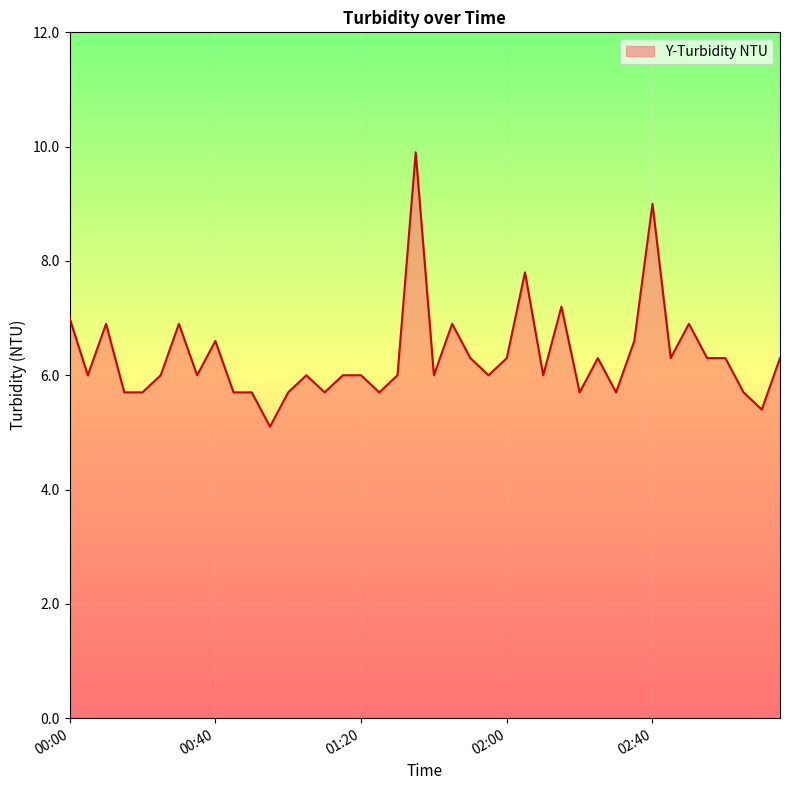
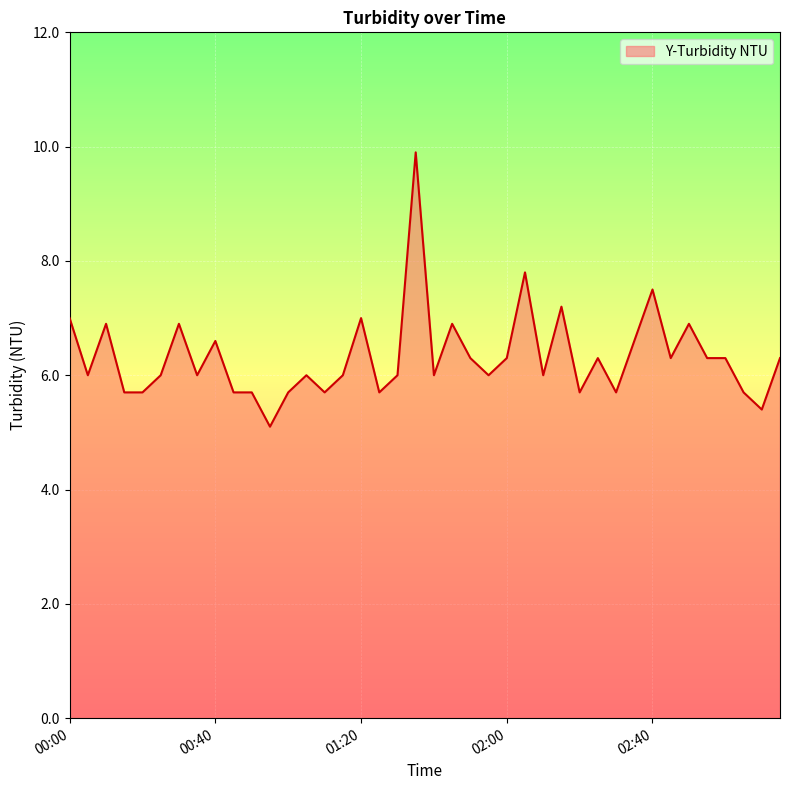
01:20: 6 -> 7
02:40: 9.0 -> 7.5
